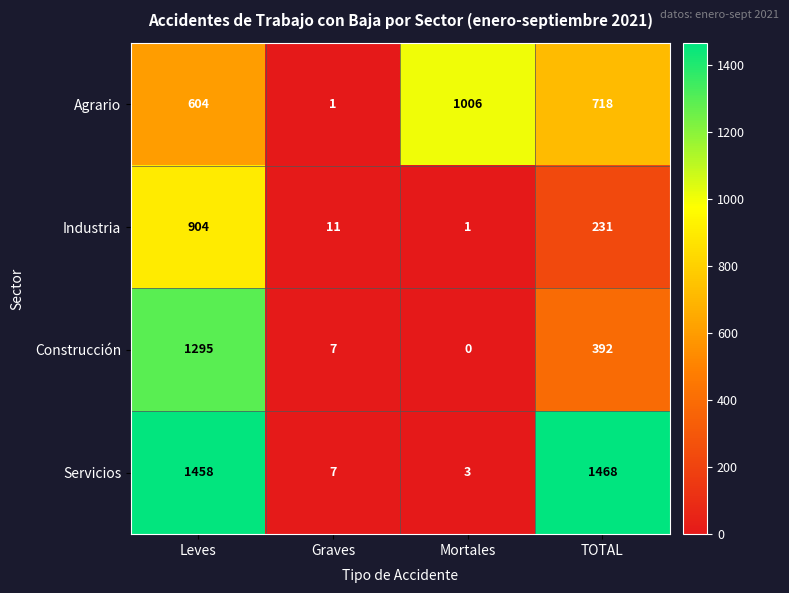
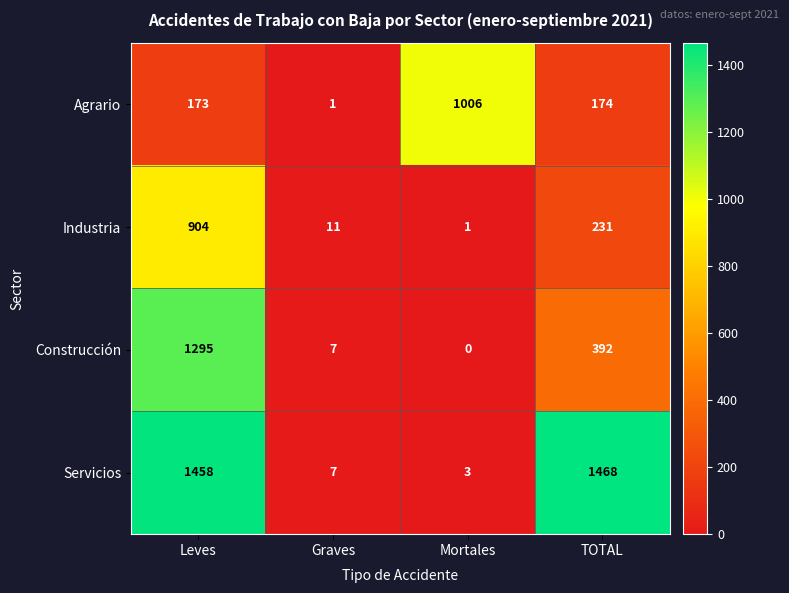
Agrario, Leves: 604 -> 173
Agrario, TOTAL: 718 -> 174
